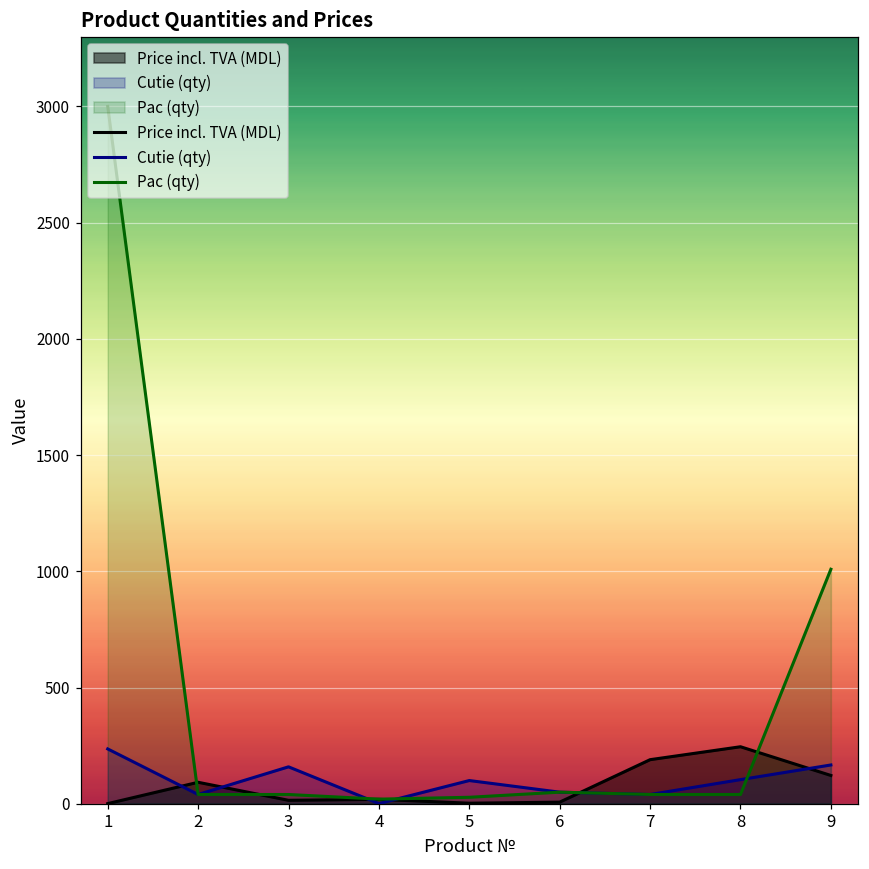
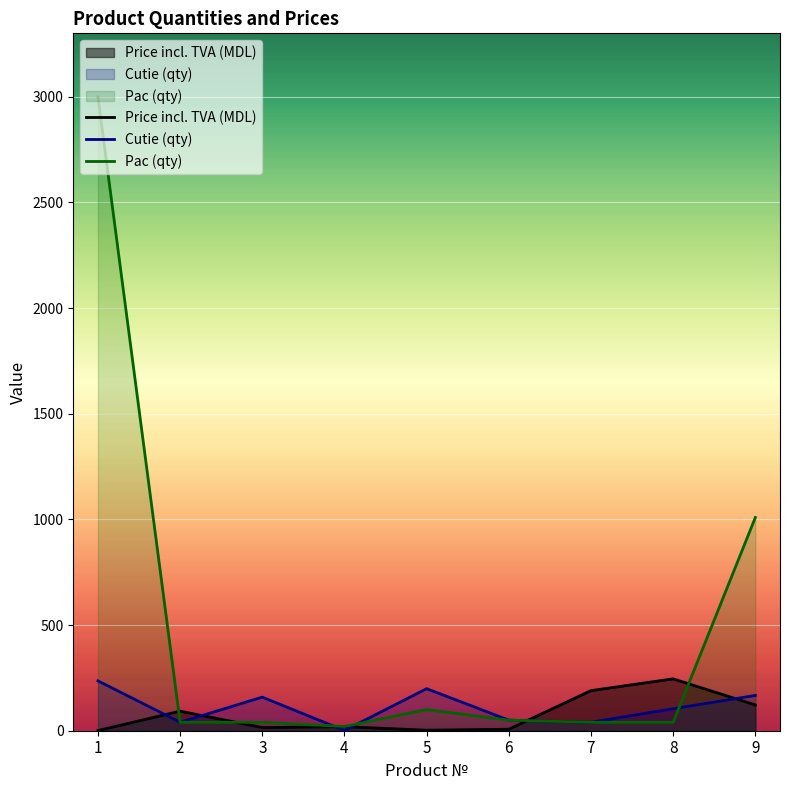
Cutie (qty), 5: 100 -> 200
Pac (qty), 5: 30 -> 100
